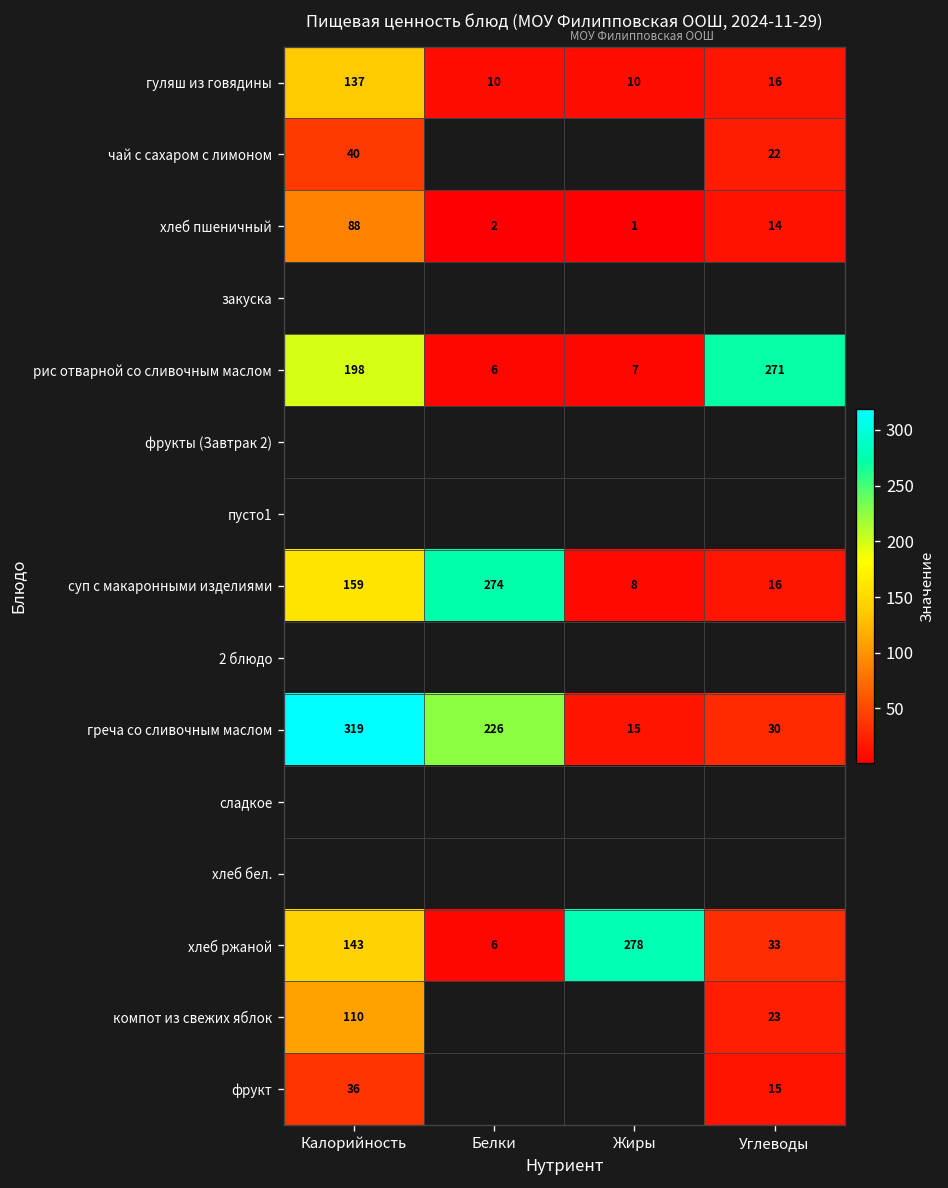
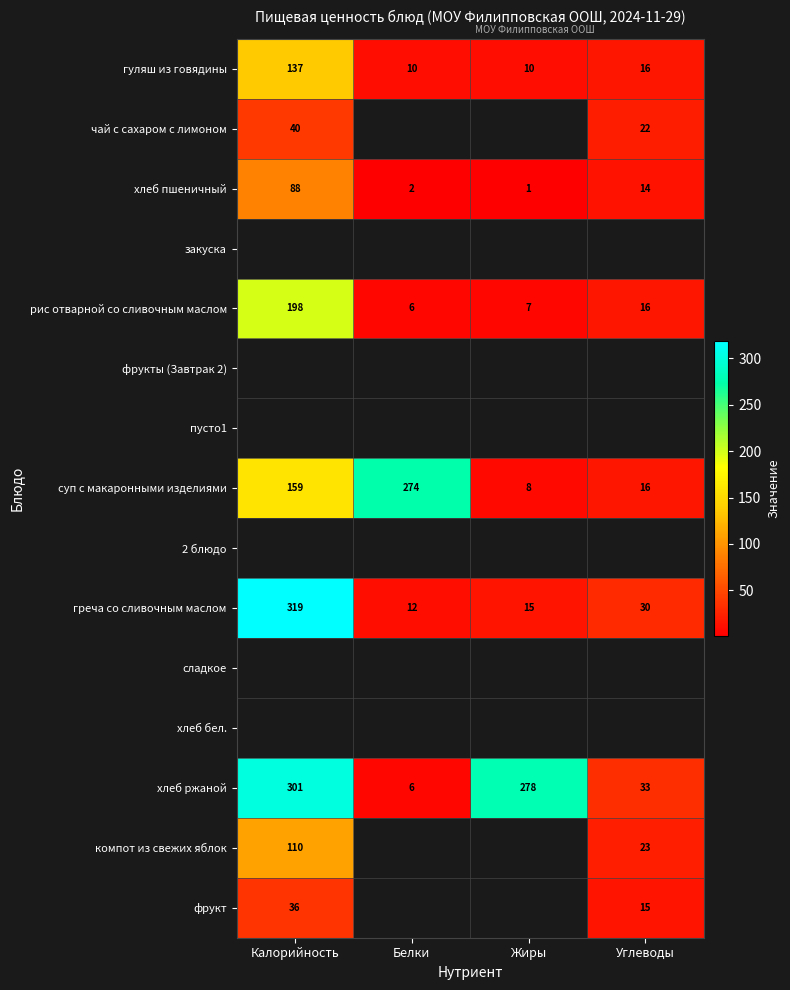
рис отварной со сливочным маслом, Углеводы: 271 -> 16
греча со сливочным маслом, Белки: 226 -> 12
хлеб ржаной, Калорийность: 143 -> 301
